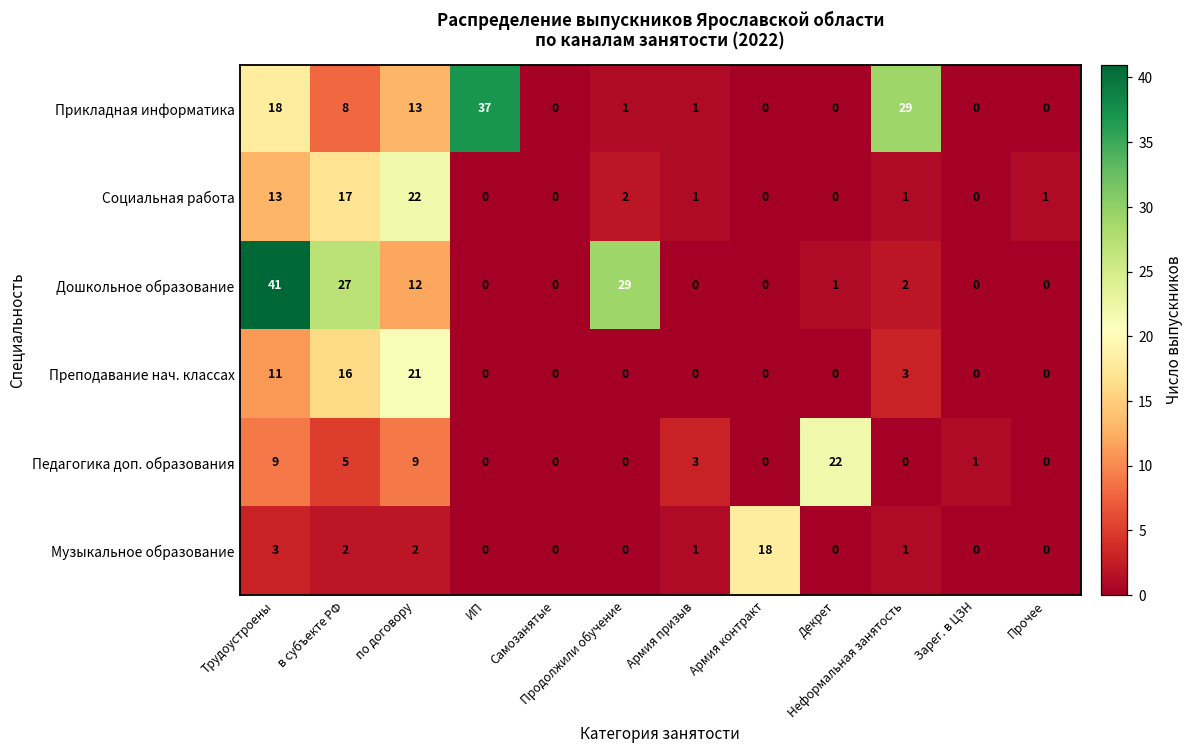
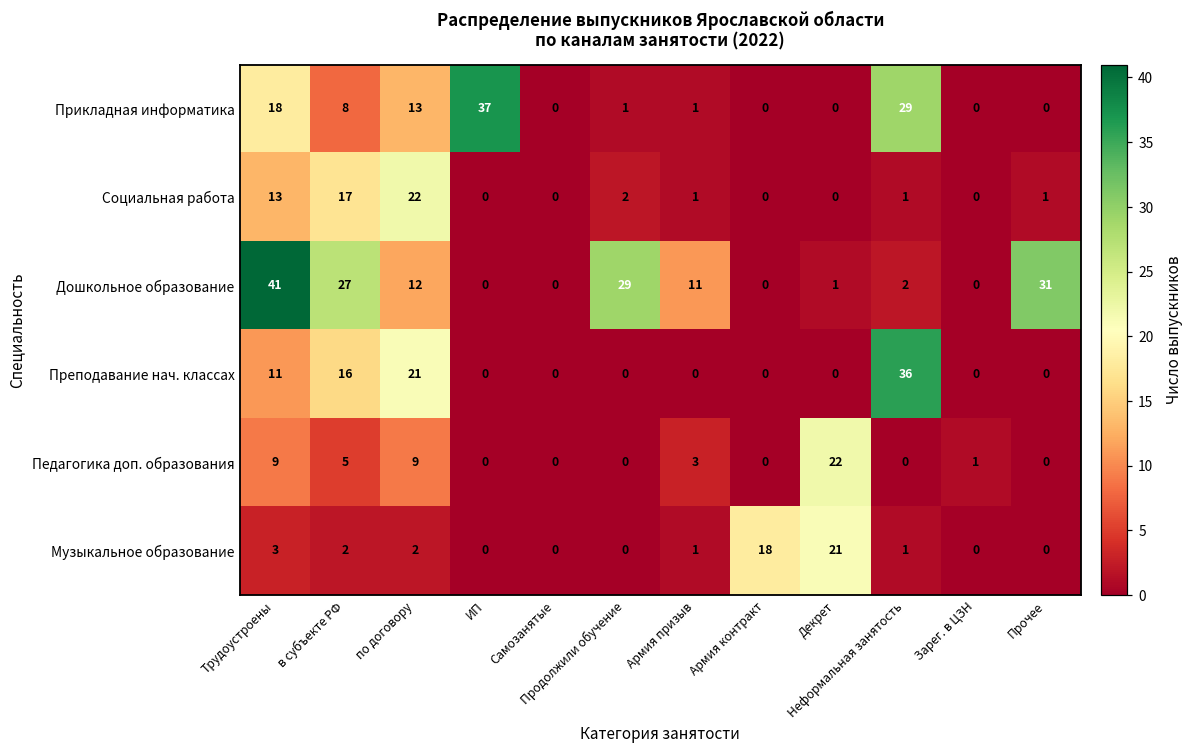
Дошкольное образование, Армия призыв: 0 -> 11
Дошкольное образование, Прочее: 0 -> 31
Преподавание нач. классах, Неформальная занятость: 3 -> 36
Музыкальное образование, Декрет: 0 -> 21
